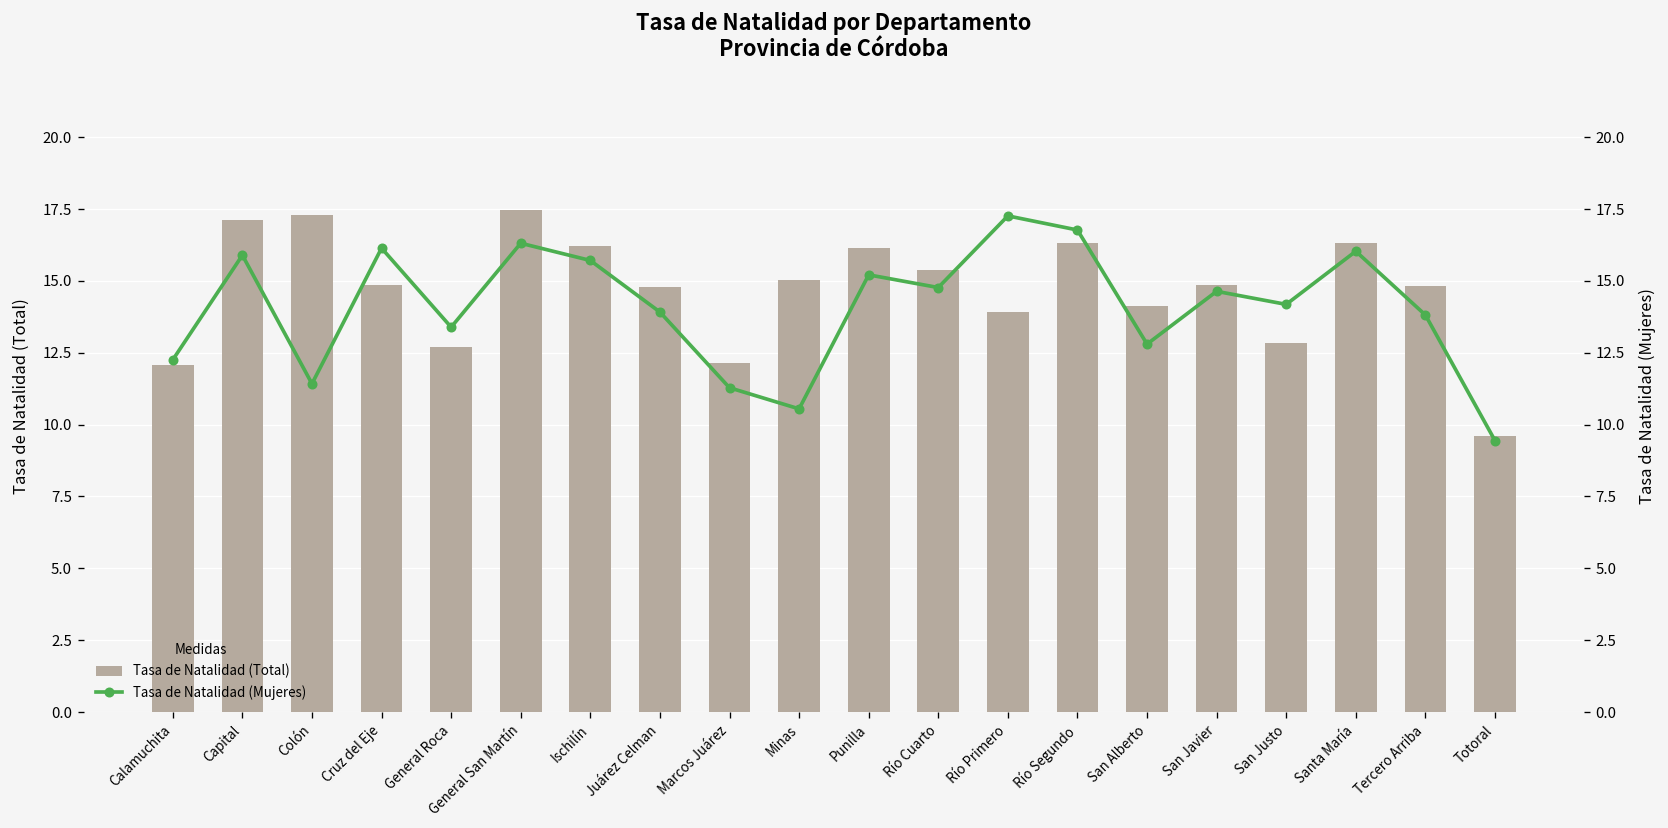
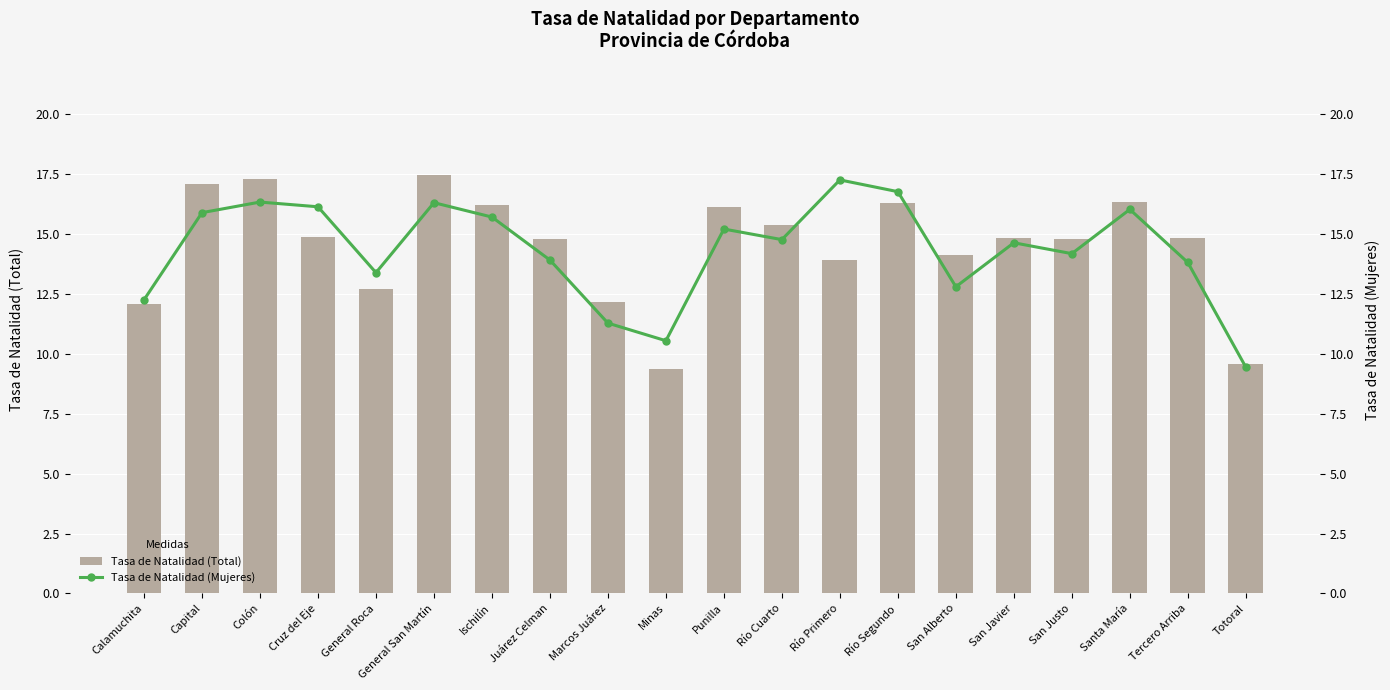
Tasa de Natalidad (Total), Minas: 15.0 -> 9.4
Tasa de Natalidad (Total), San Justo: 12.8 -> 14.8
Tasa de Natalidad (Mujeres), Colón: 11.4 -> 16.3
